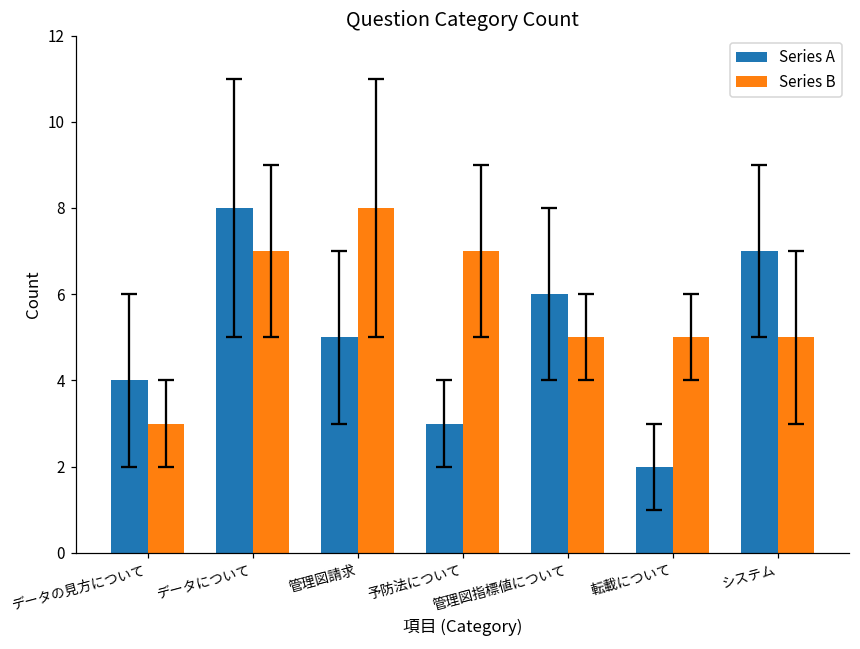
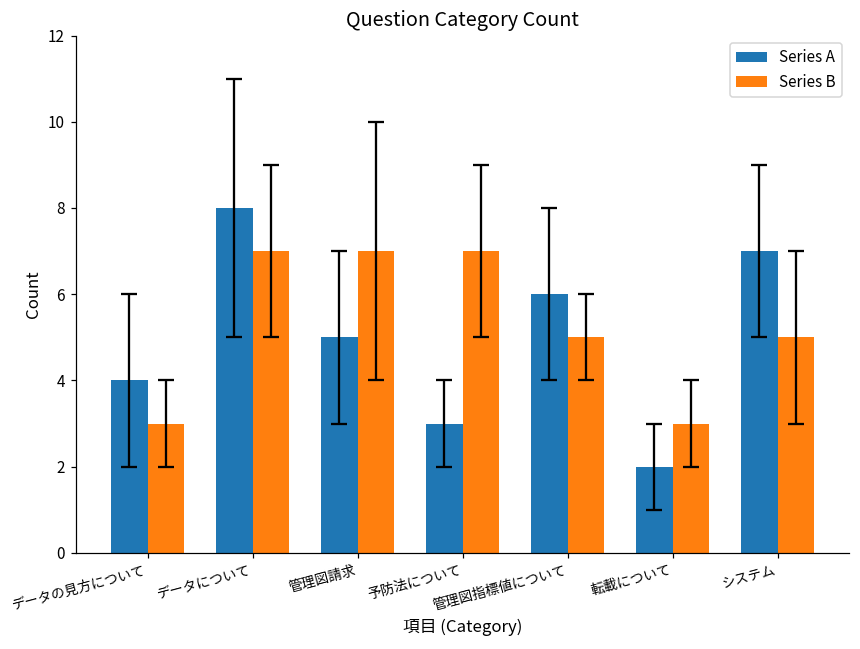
Series B, 管理図請求: 8 -> 7
Series B, 転載について: 5 -> 3
